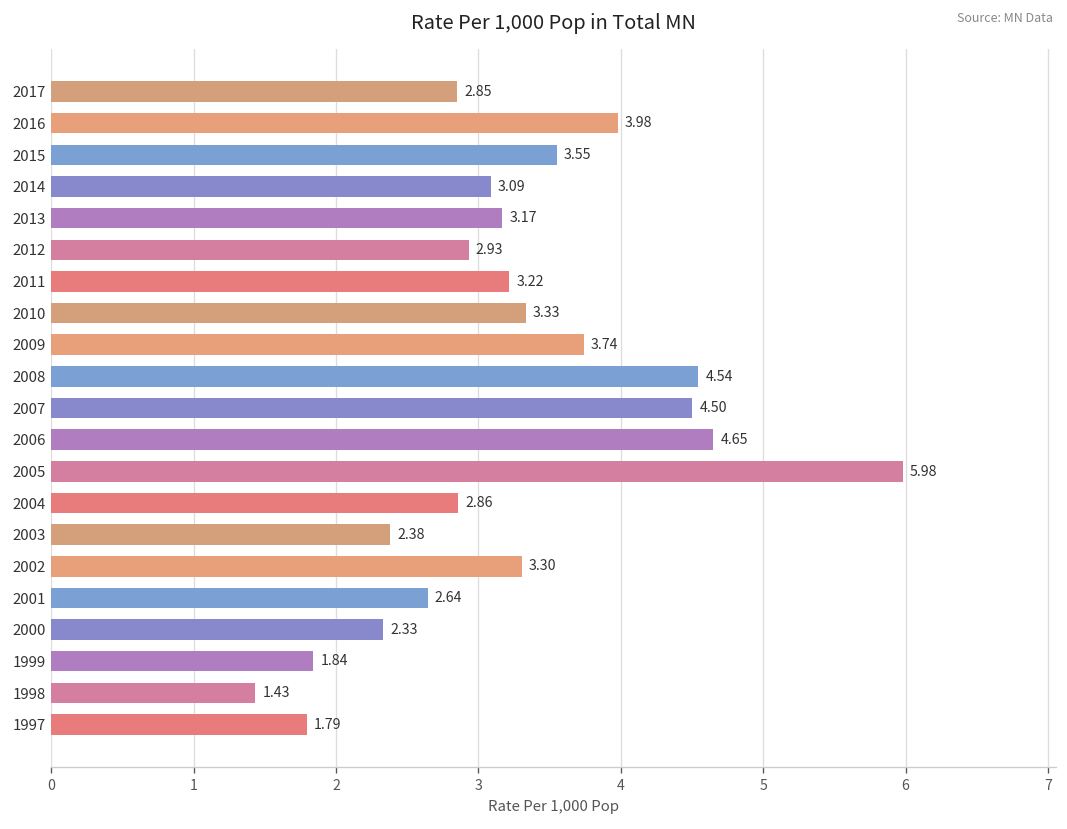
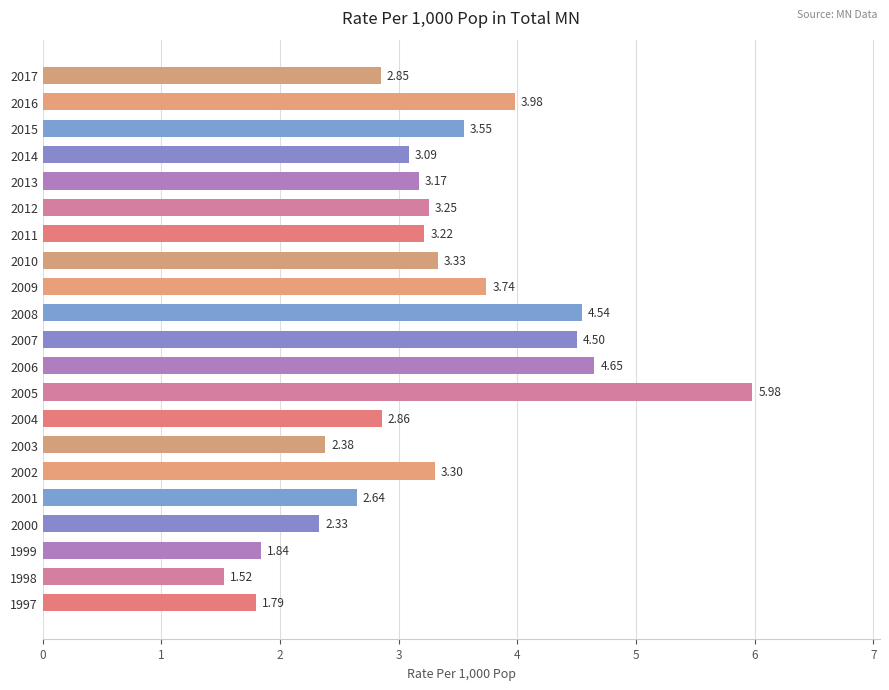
2012: 2.93 -> 3.25
1998: 1.43 -> 1.52
